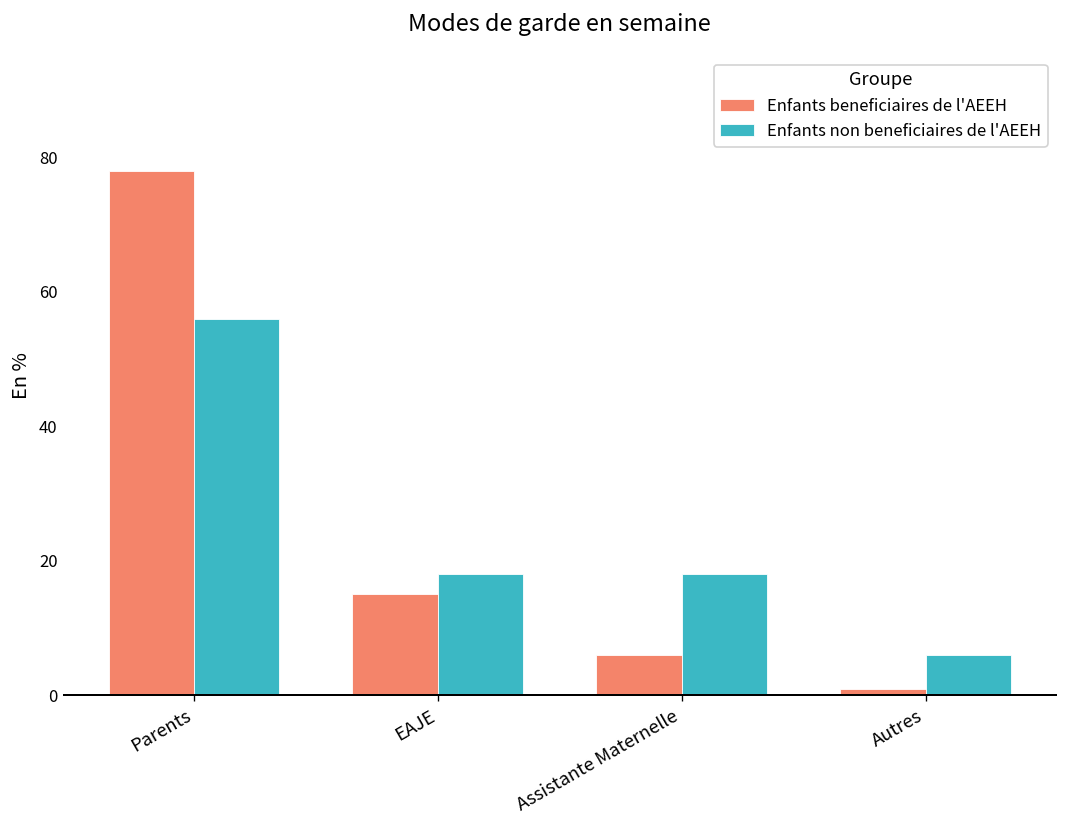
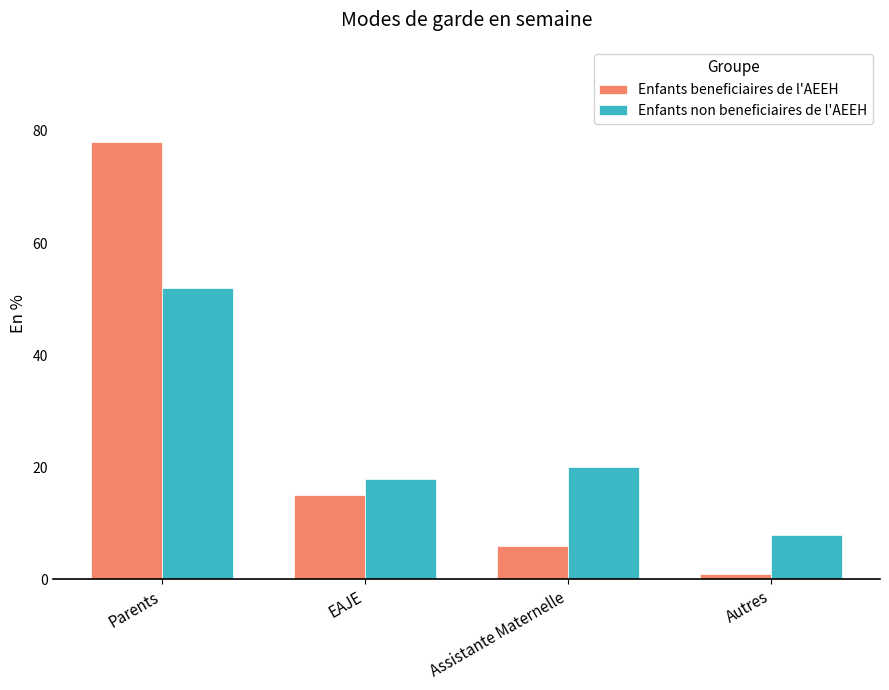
Enfants non beneficiaires de l'AEEH, Parents: 56 -> 52
Enfants non beneficiaires de l'AEEH, Assistante Maternelle: 18 -> 20
Enfants non beneficiaires de l'AEEH, Autres: 6 -> 8
